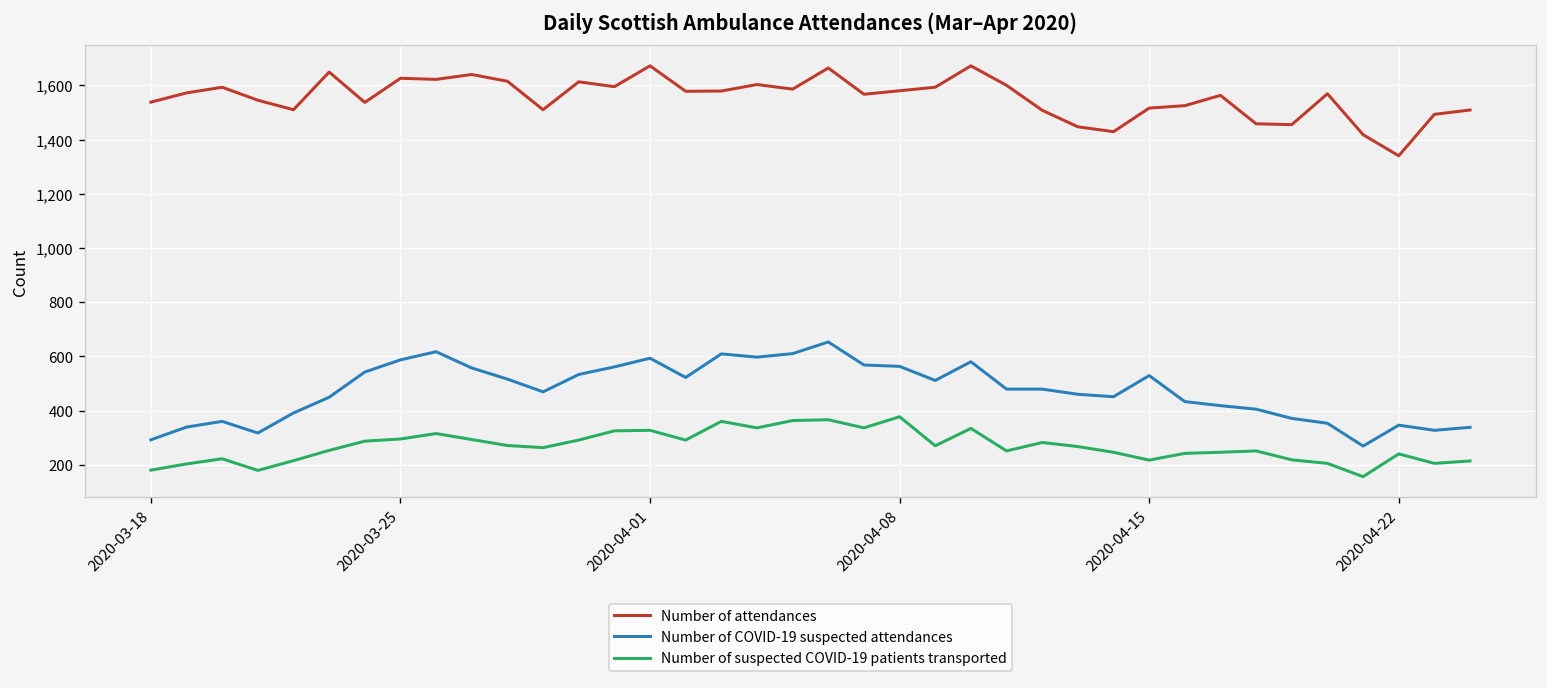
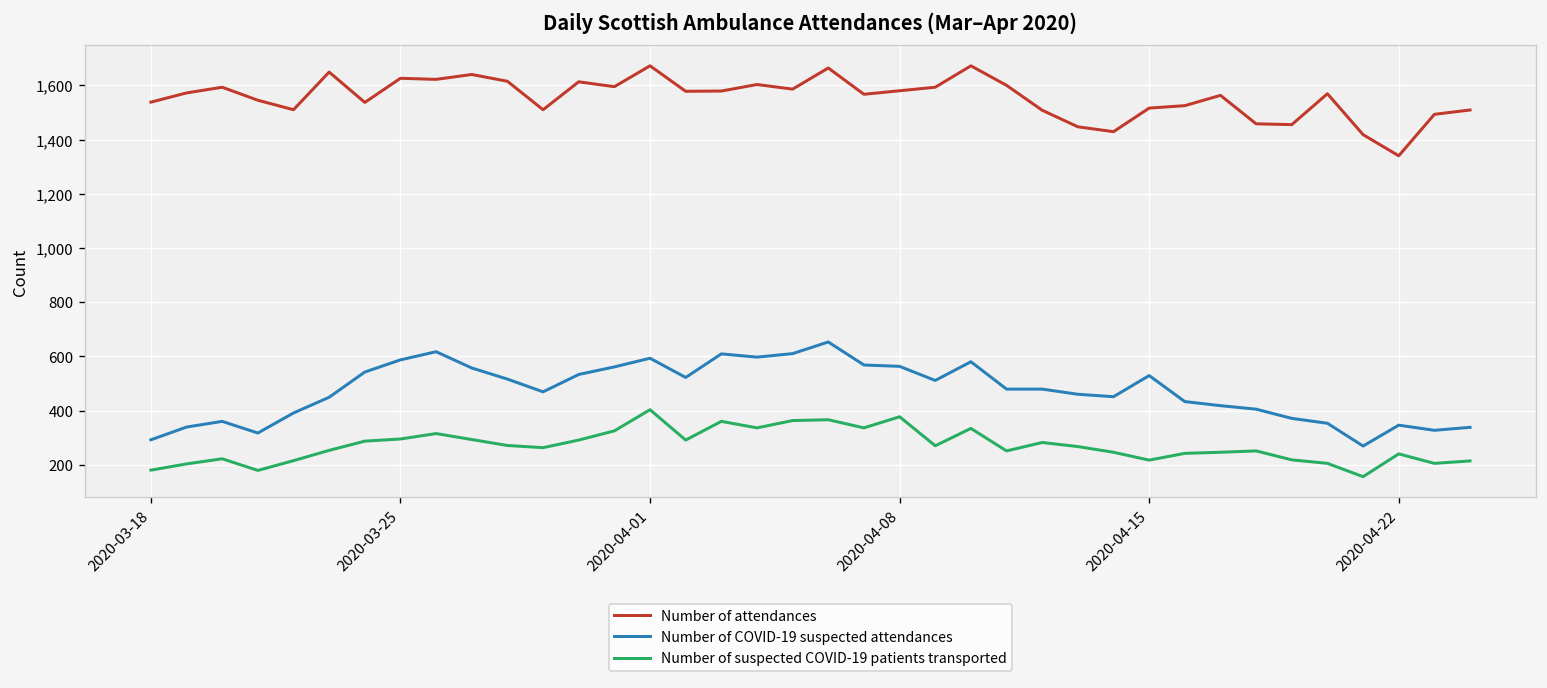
Number of suspected COVID-19 patients transported, 2020-04-01: 330 -> 400
